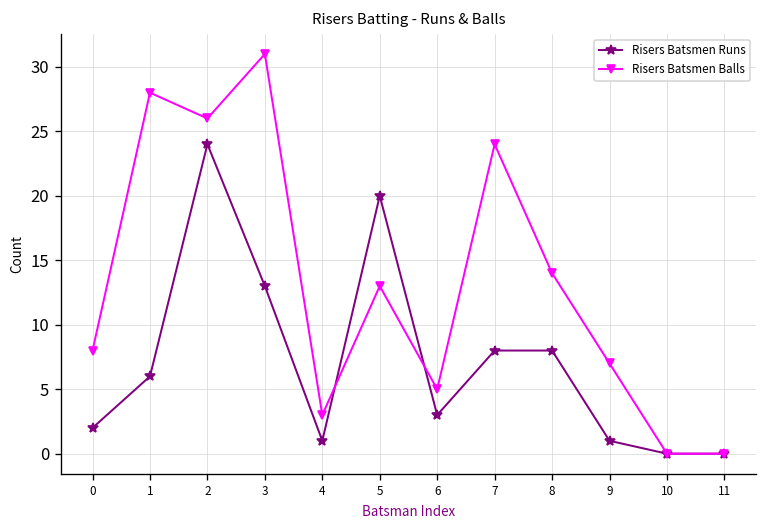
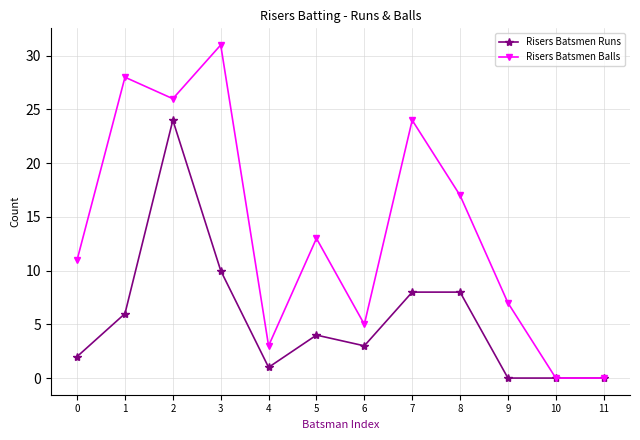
Risers Batsmen Balls, 0: 8 -> 11
Risers Batsmen Runs, 3: 13 -> 10
Risers Batsmen Runs, 5: 20 -> 4
Risers Batsmen Balls, 8: 14 -> 17
Risers Batsmen Runs, 9: 1 -> 0
